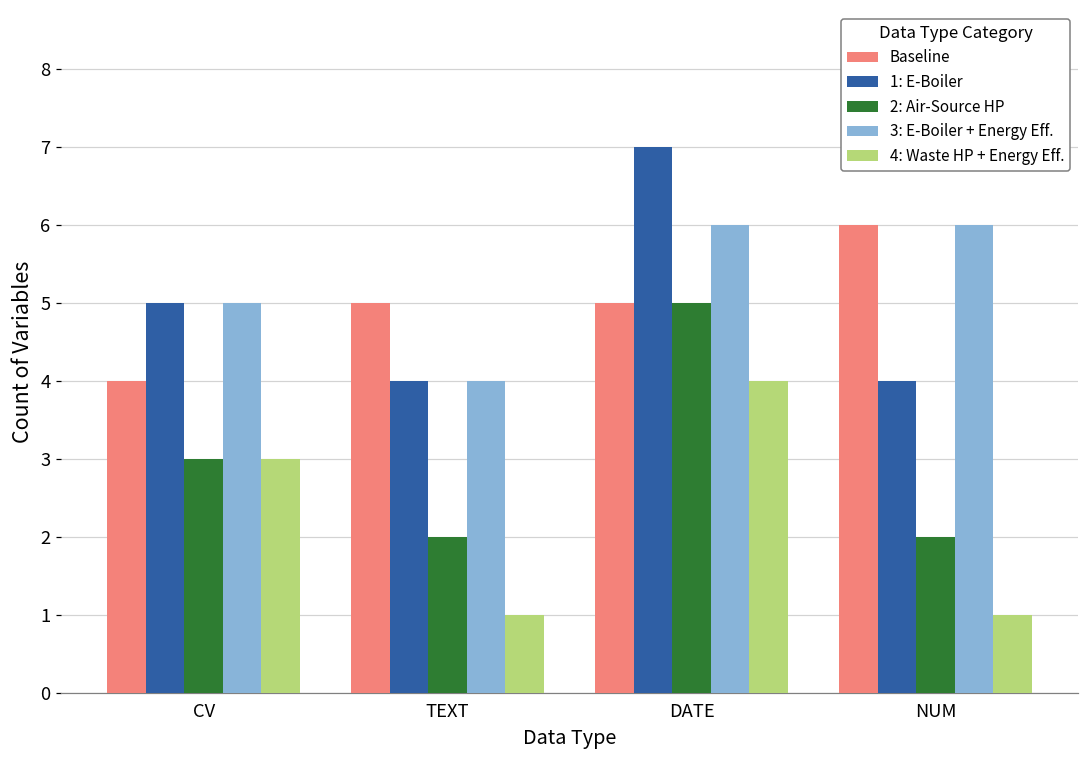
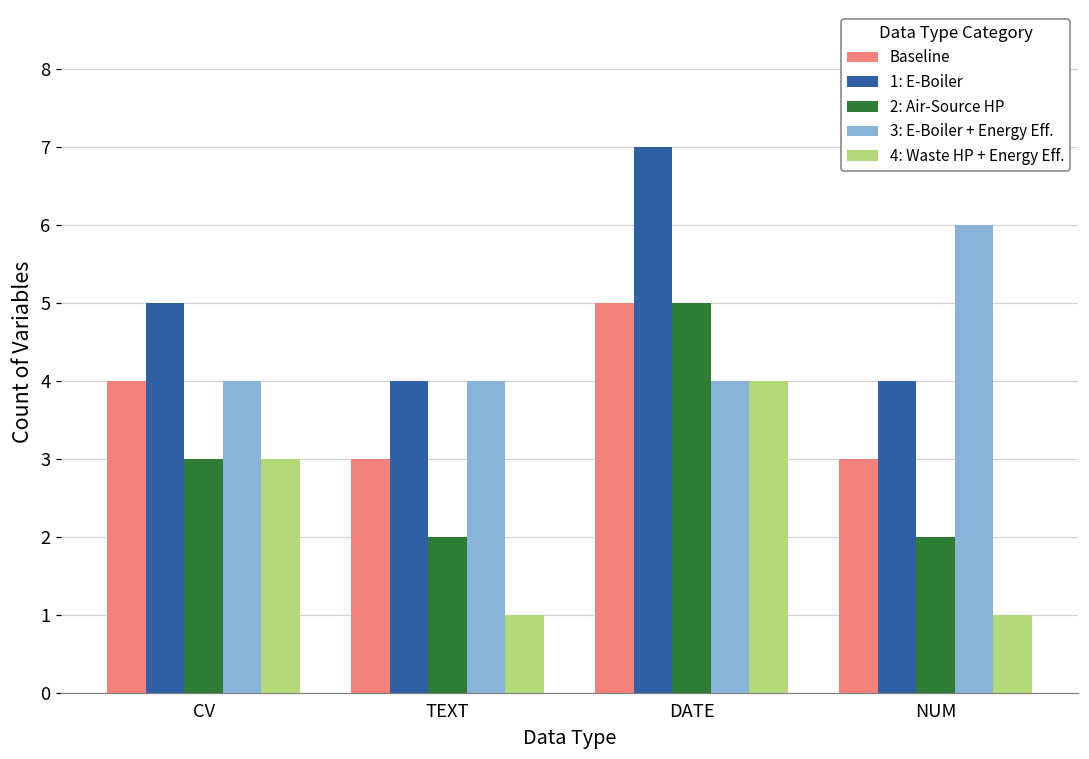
3: E-Boiler + Energy Eff., CV: 5 -> 4
Baseline, TEXT: 5 -> 3
3: E-Boiler + Energy Eff., DATE: 6 -> 4
Baseline, NUM: 6 -> 3
